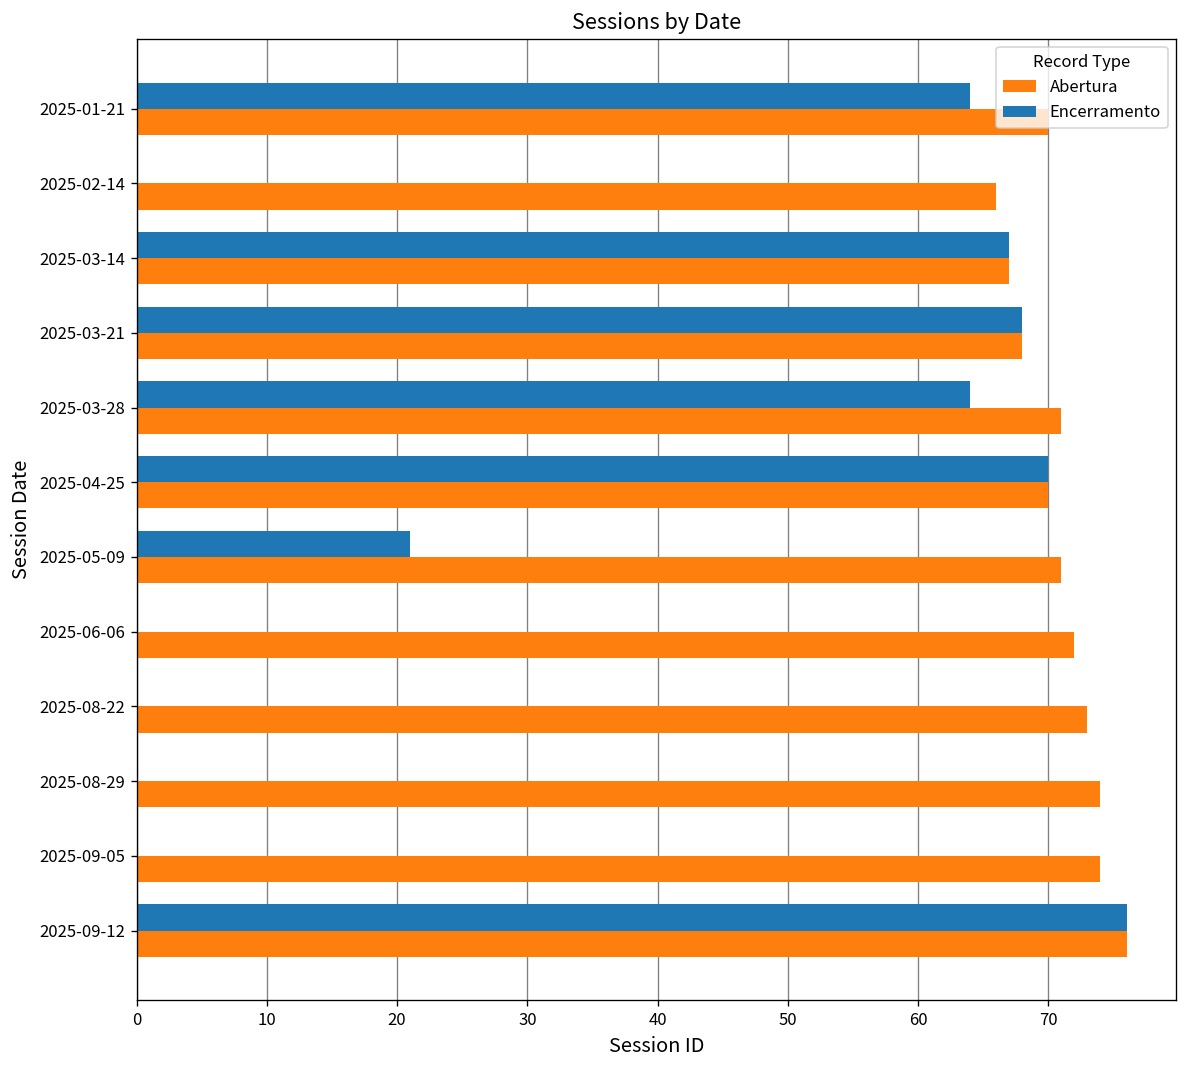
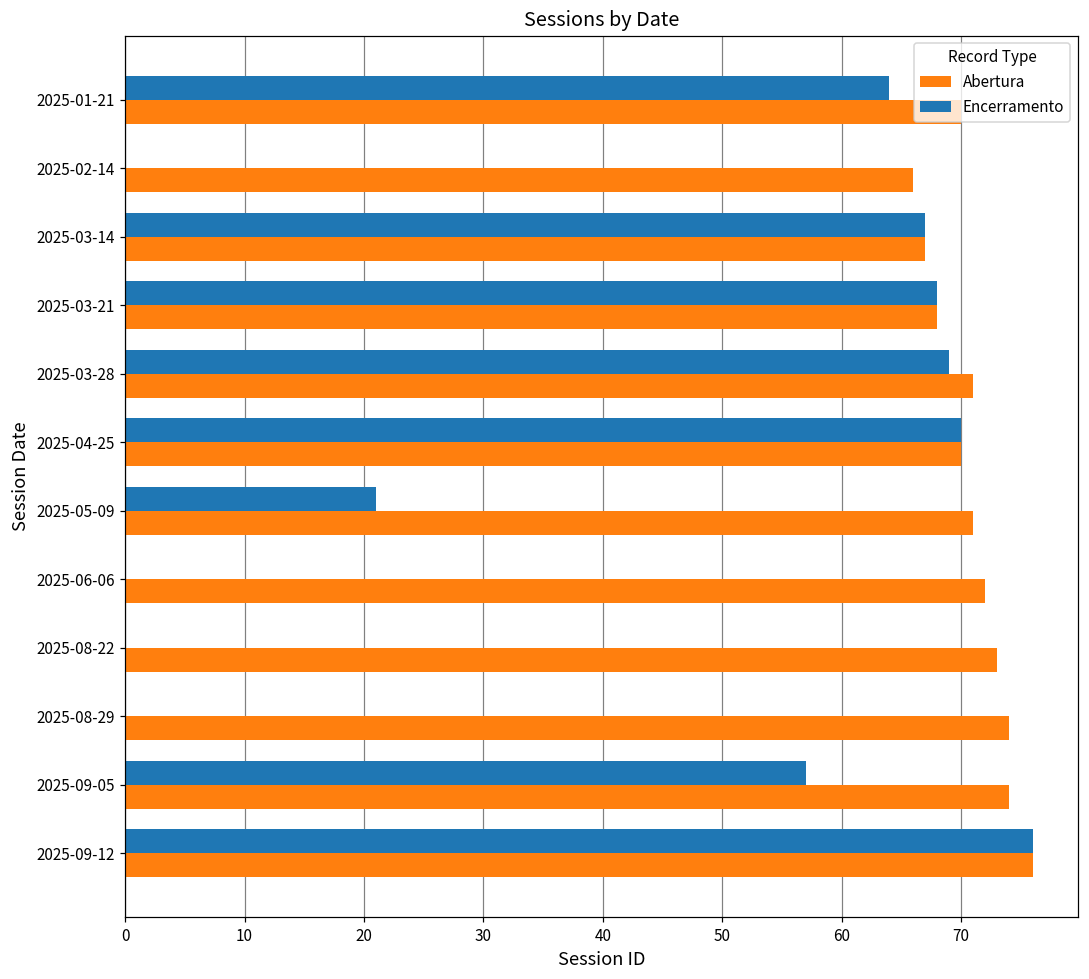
Encerramento, 2025-03-28: 64 -> 69
Encerramento, 2025-09-05: 0 -> 57
